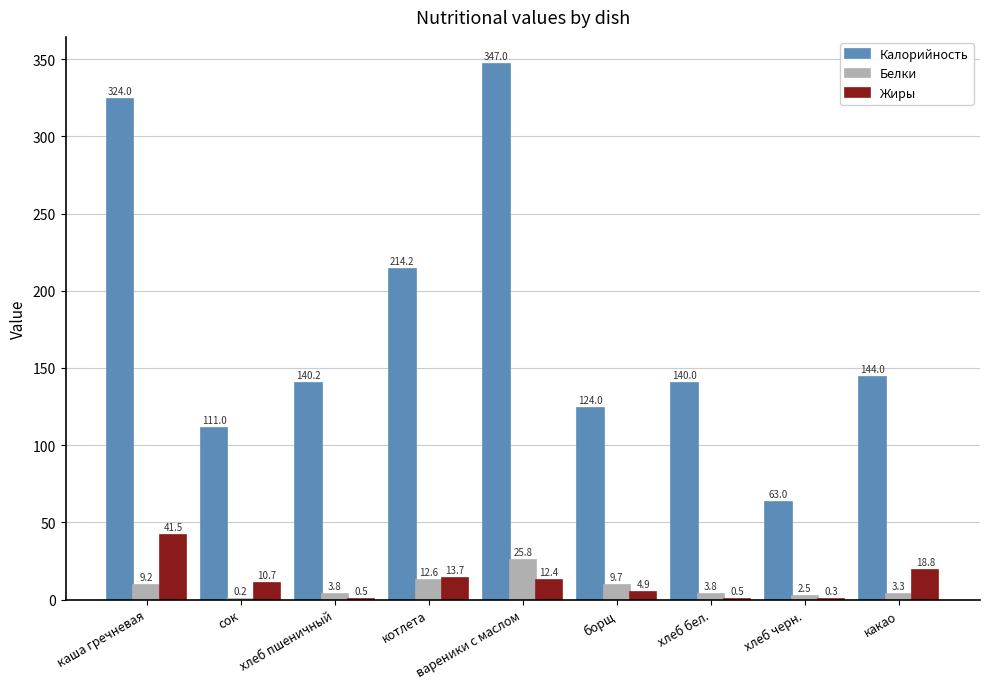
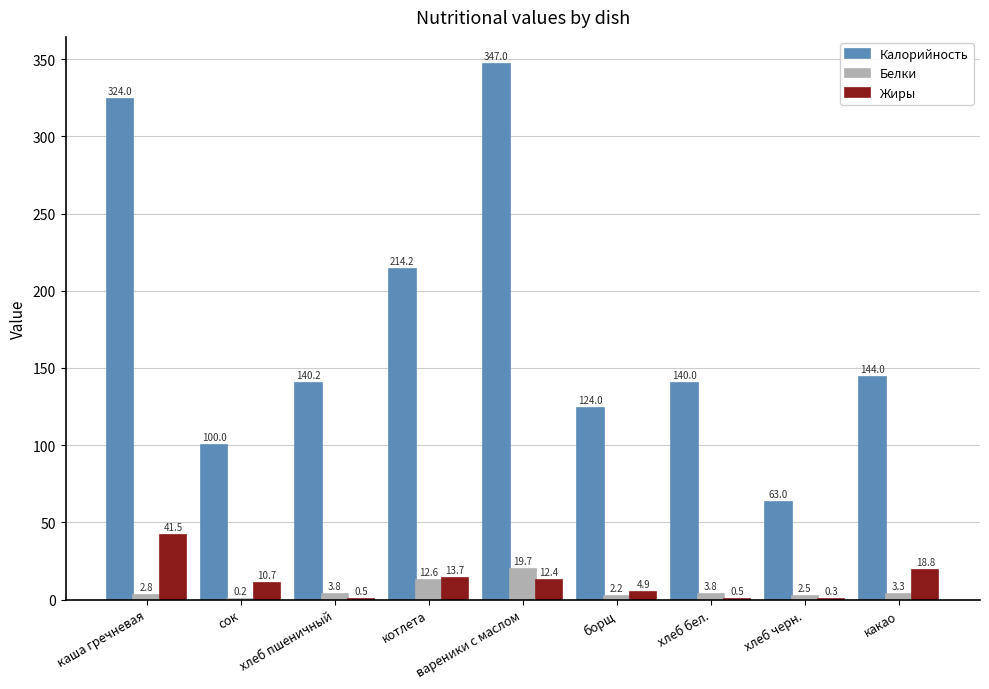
Белки, каша гречневая: 9.2 -> 2.8
Калорийность, сок: 111.0 -> 100.0
Белки, вареники с маслом: 25.8 -> 19.7
Белки, борщ: 9.7 -> 2.2
